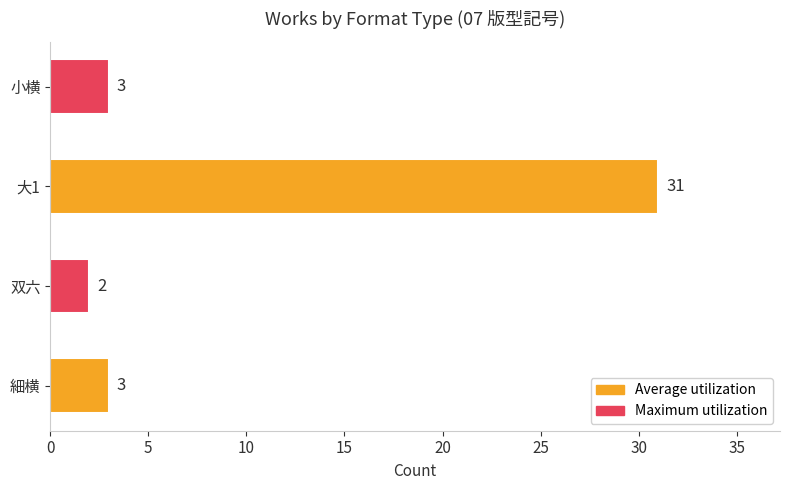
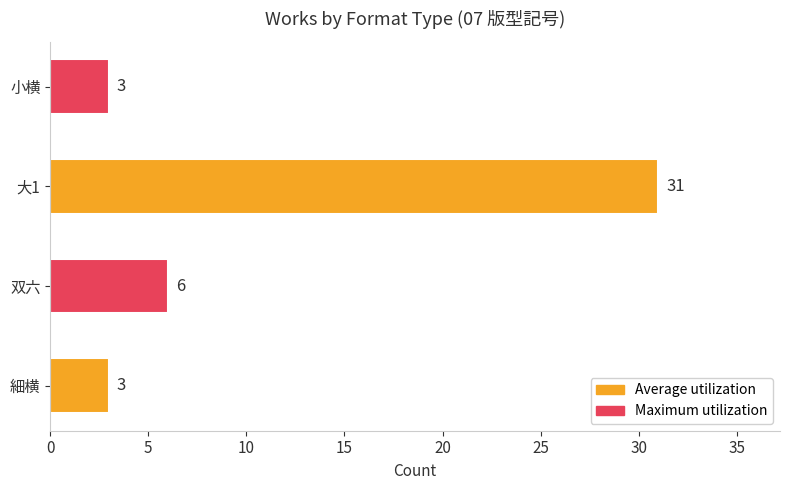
双六: 2 -> 6
